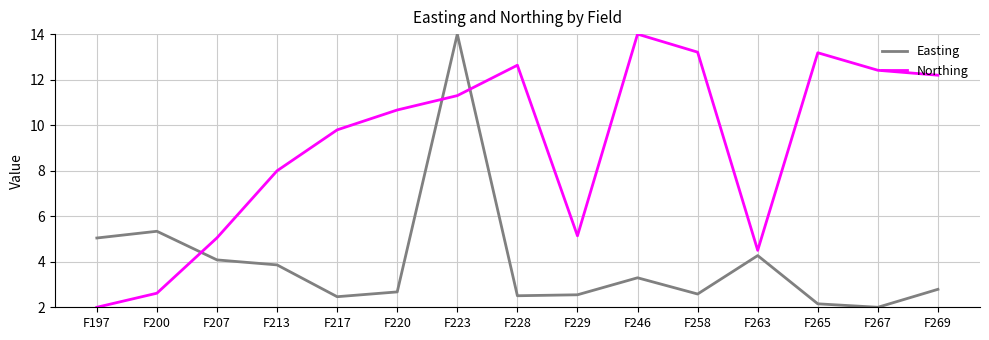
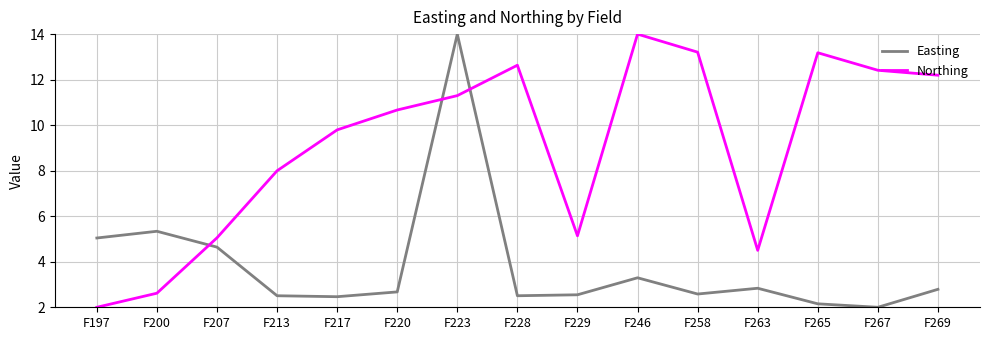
Easting, F207: 4.1 -> 4.6
Easting, F213: 3.9 -> 2.5
Easting, F263: 4.3 -> 2.8
